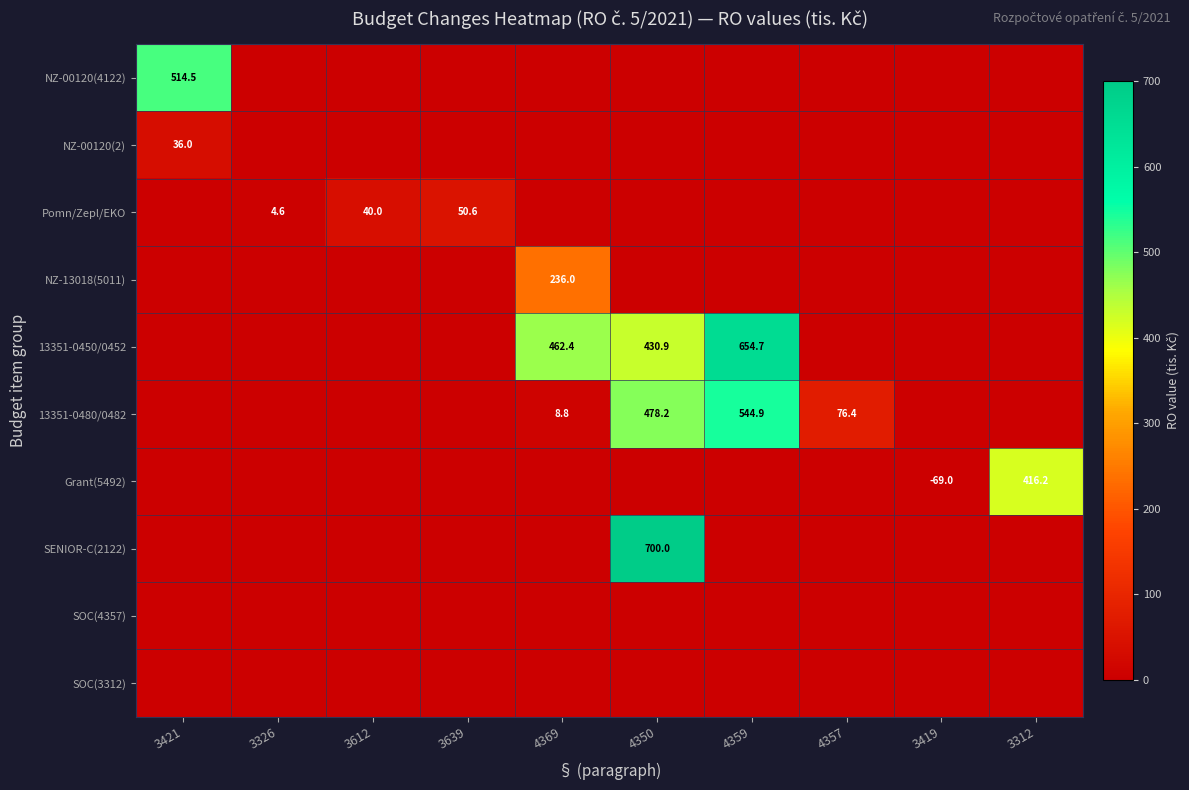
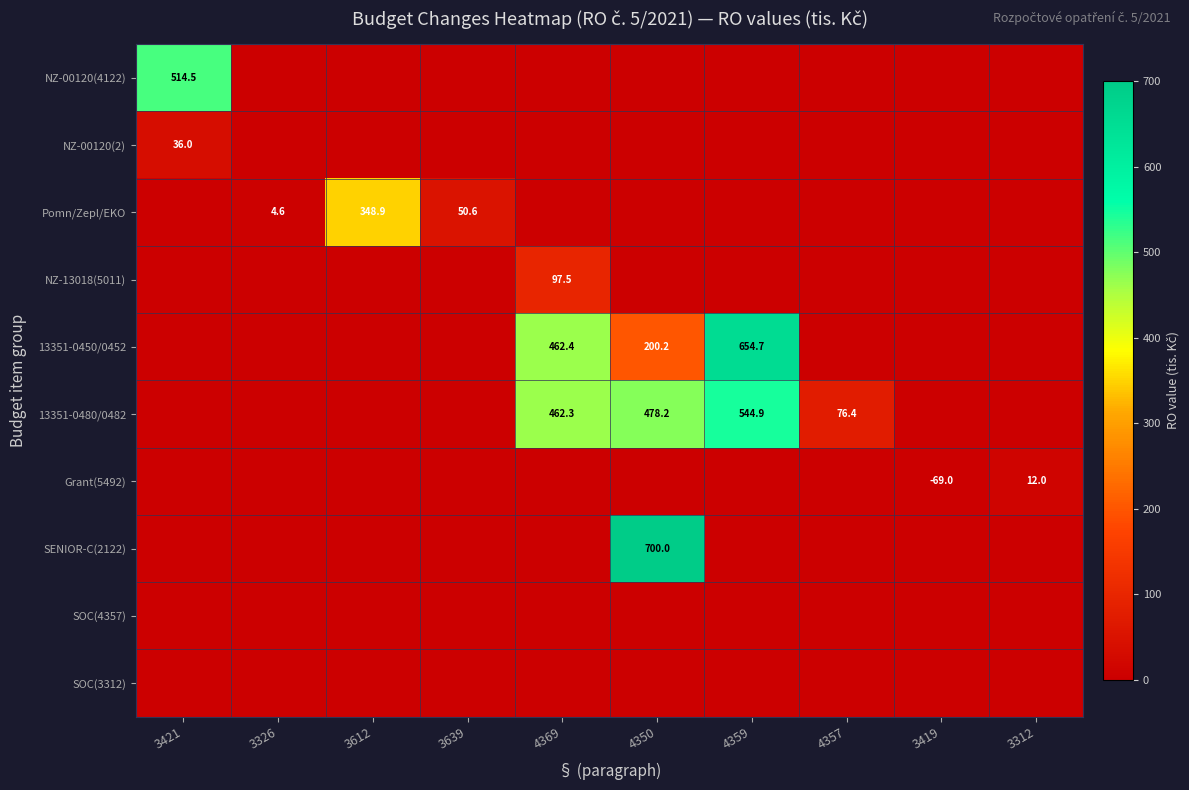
Pomn/Zepl/EKO, 3612: 40.0 -> 348.9
NZ-13018(5011), 4369: 236.0 -> 97.5
13351-0450/0452, 4350: 430.9 -> 200.2
13351-0480/0482, 4369: 8.8 -> 462.3
Grant(5492), 3312: 416.2 -> 12.0
